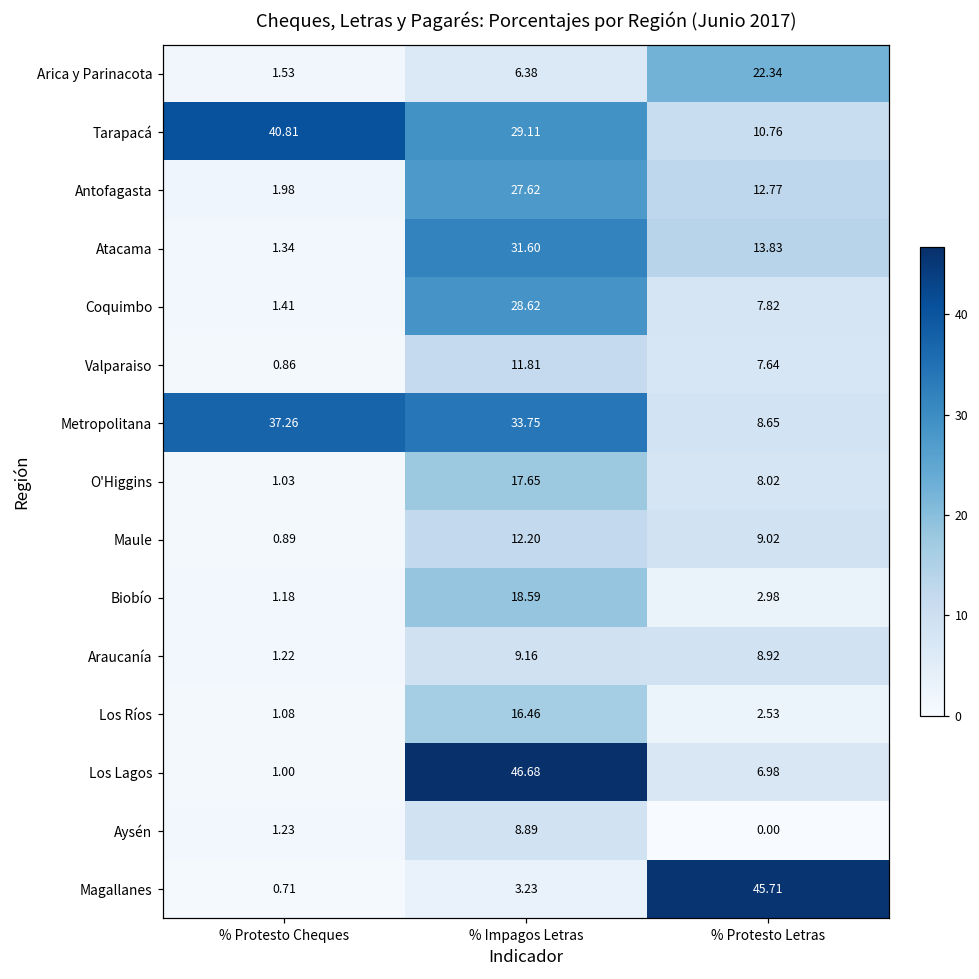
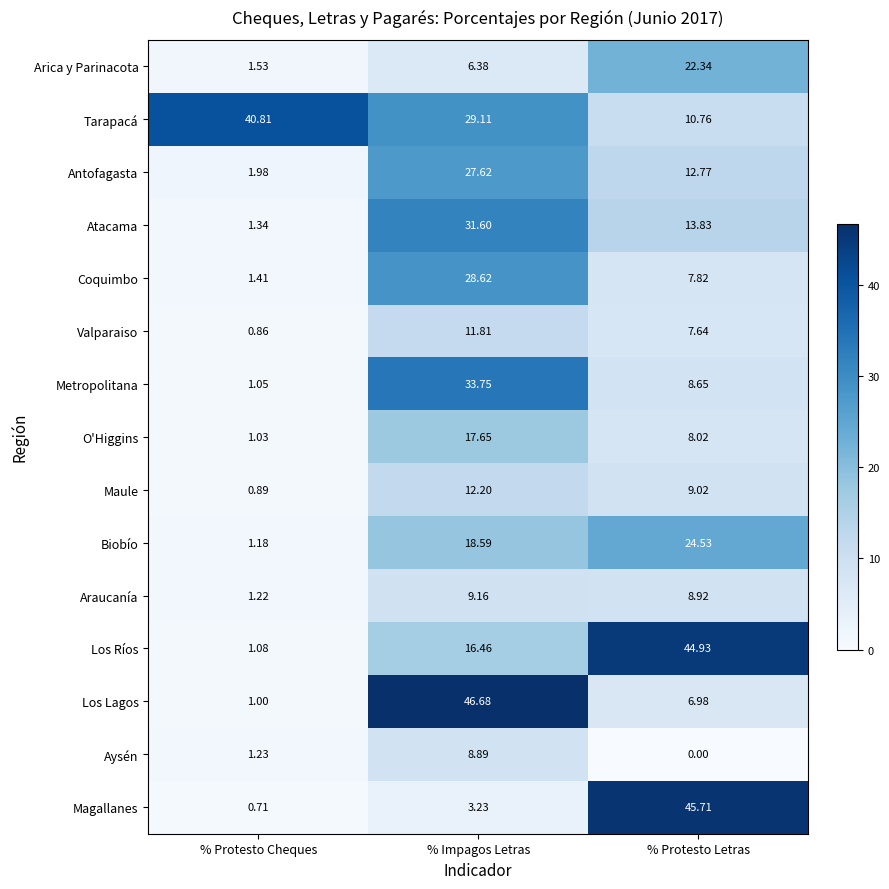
Metropolitana, % Protesto Cheques: 37.26 -> 1.05
Biobío, % Protesto Letras: 2.98 -> 24.53
Los Ríos, % Protesto Letras: 2.53 -> 44.93
